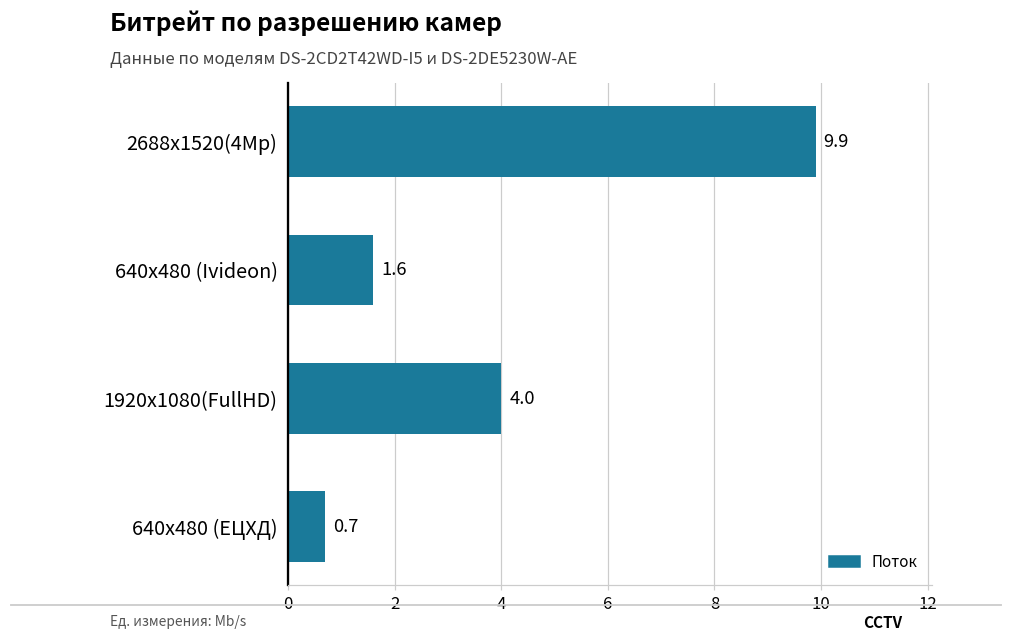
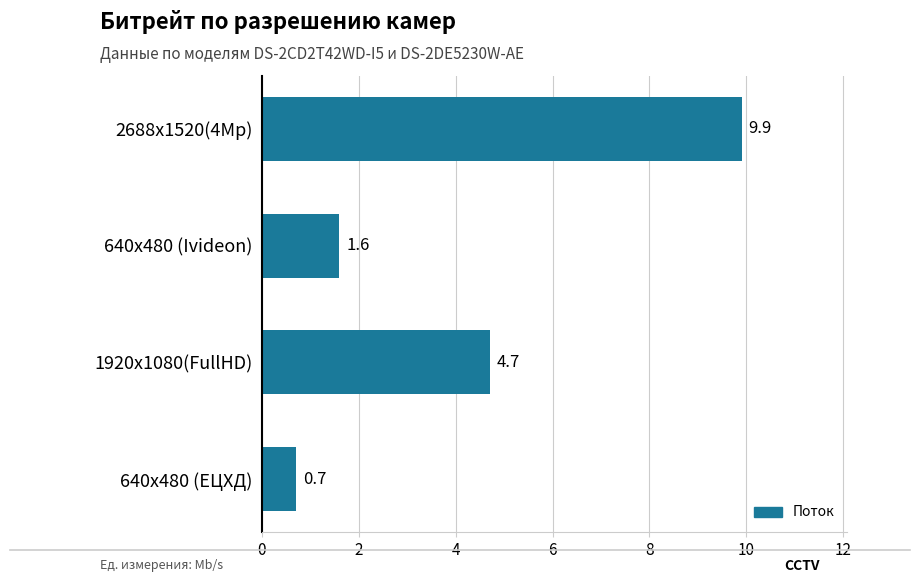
1920х1080(FullHD): 4.0 -> 4.7
